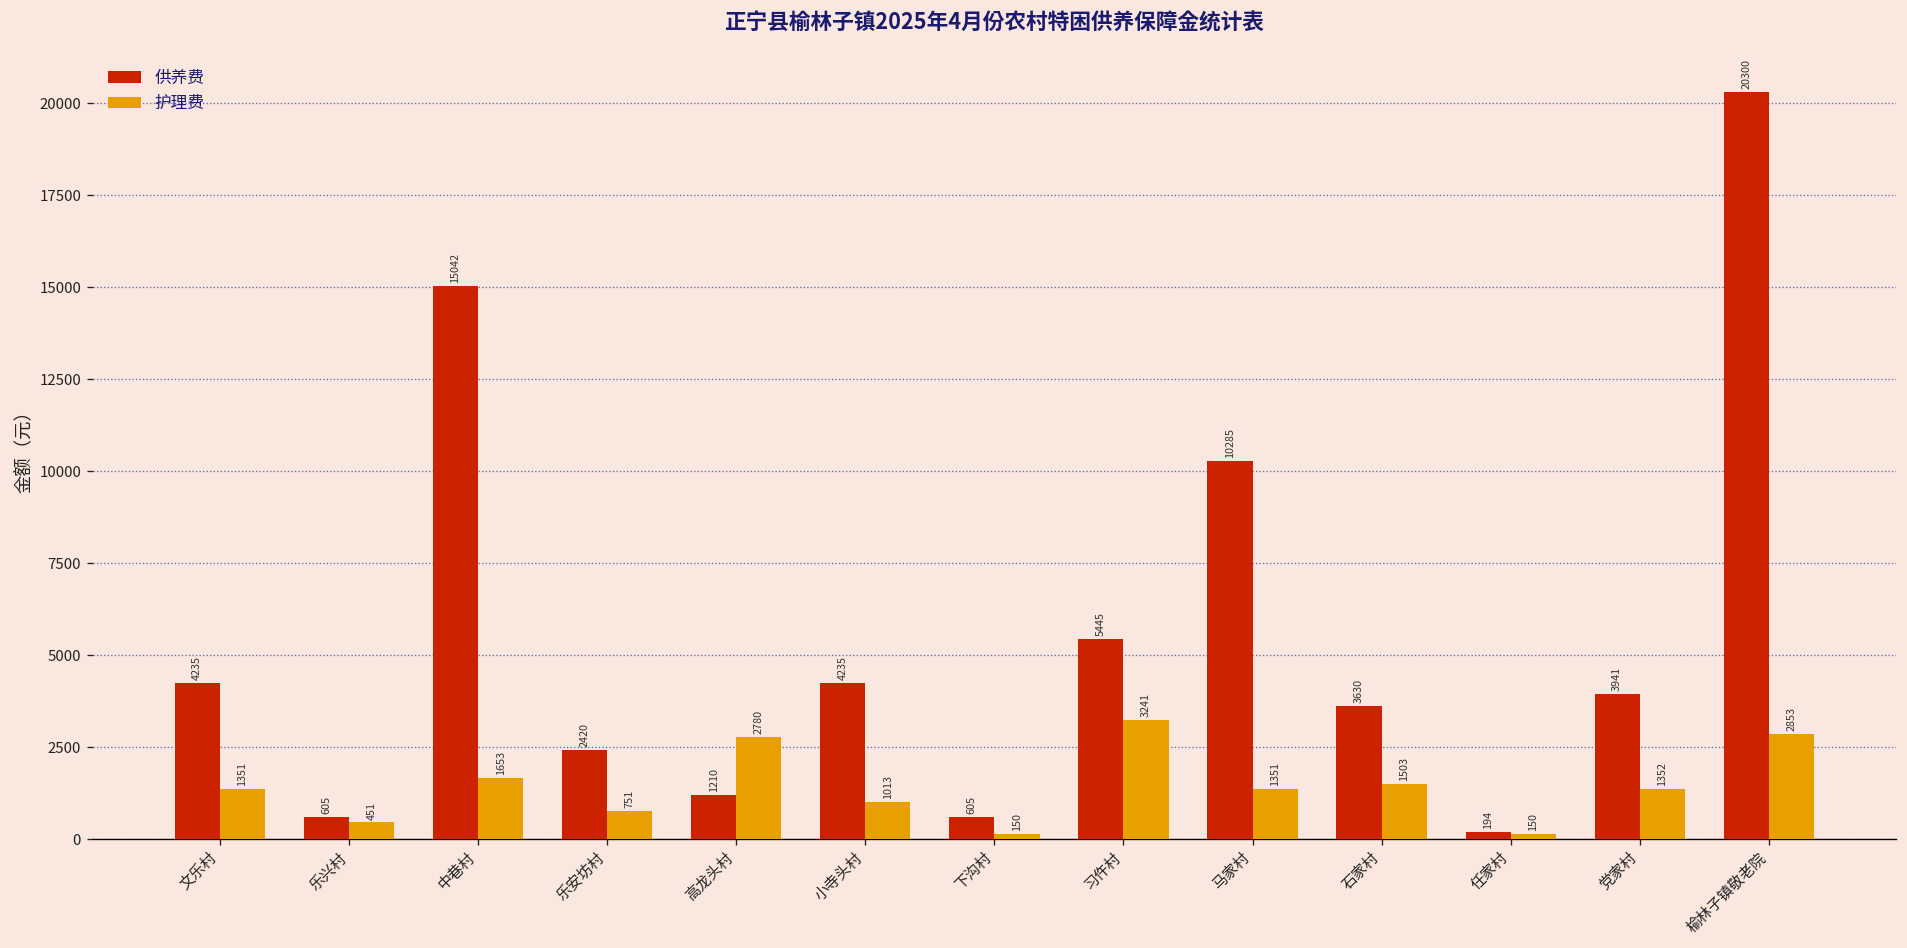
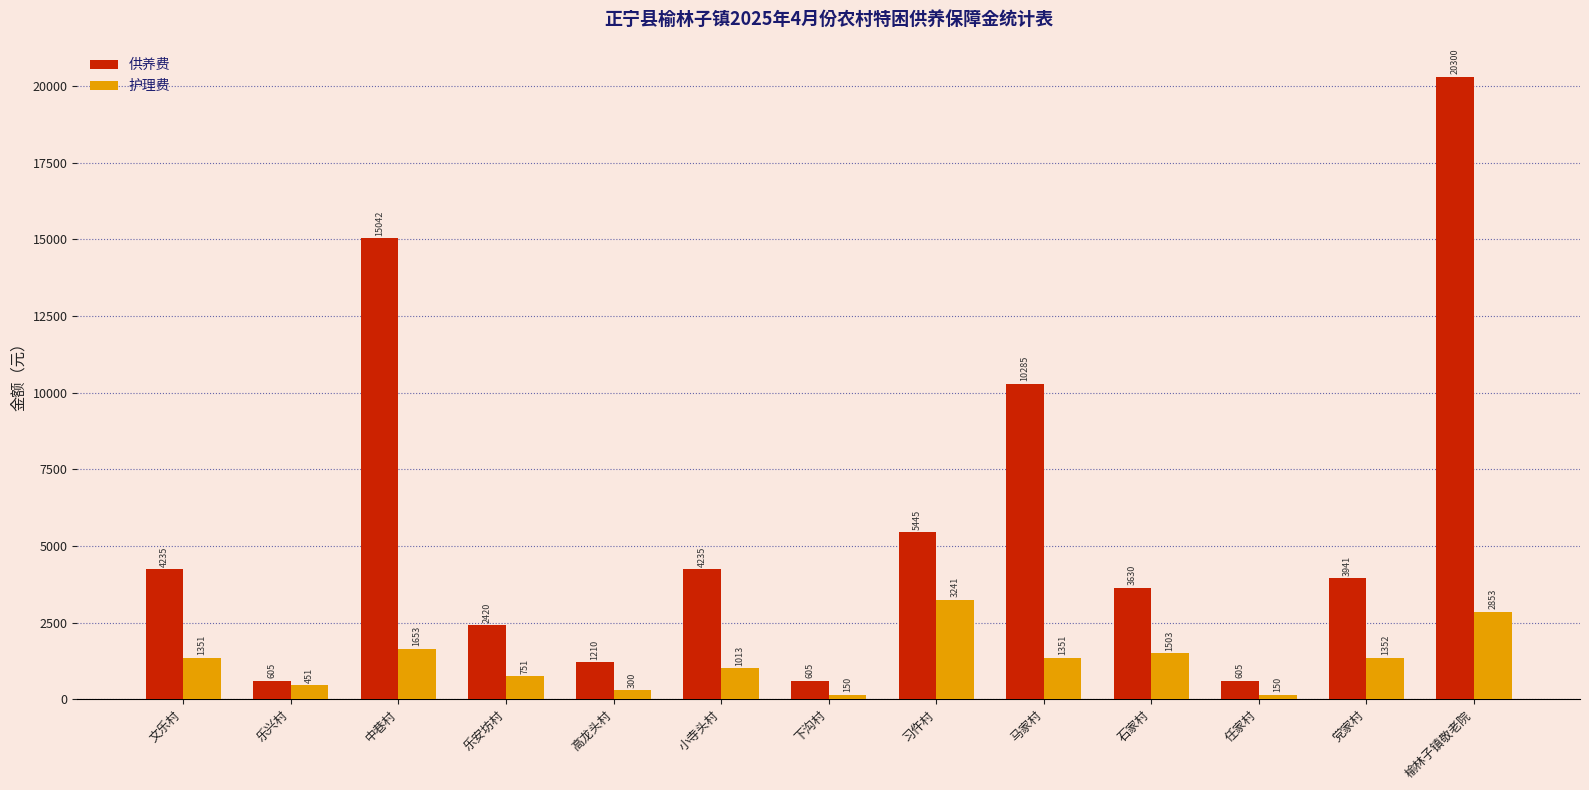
护理费, 高龙头村: 2780 -> 300
供养费, 任家村: 194 -> 605
